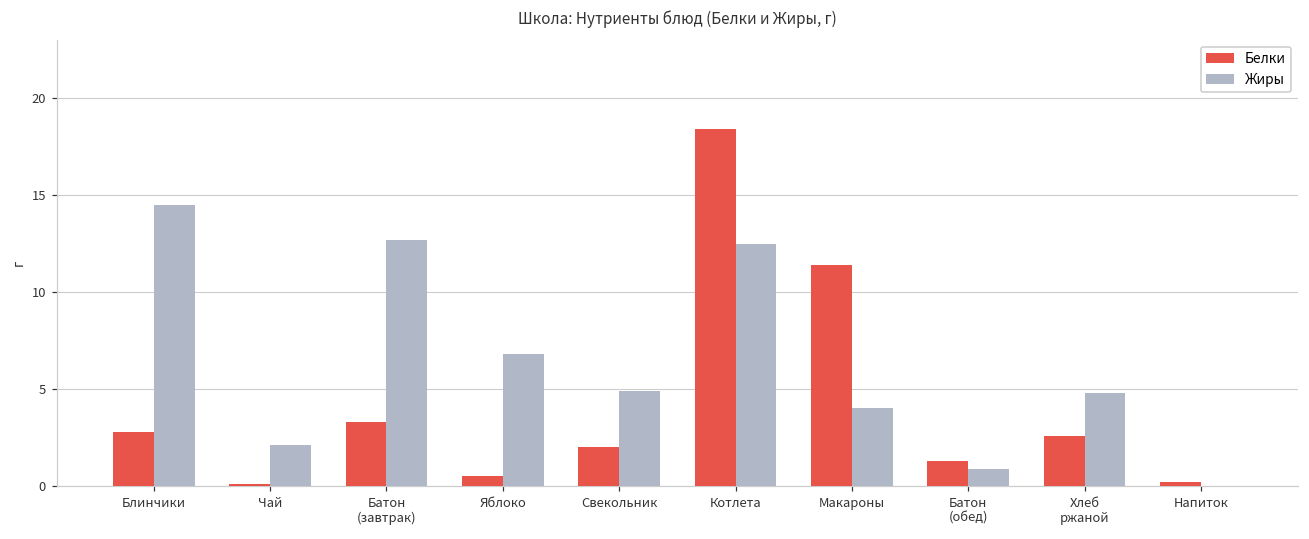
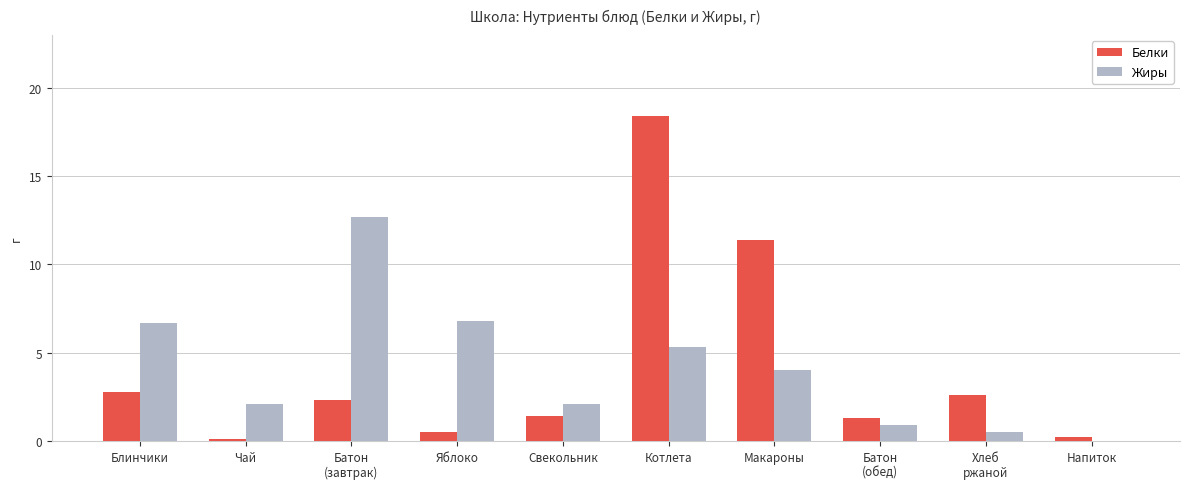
Жиры, Блинчики: 14.5 -> 6.7
Белки, Батон (завтрак): 3.3 -> 2.3
Белки, Свекольник: 2.0 -> 1.4
Жиры, Свекольник: 4.9 -> 2.1
Жиры, Котлета: 12.5 -> 5.3
Жиры, Хлеб ржаной: 4.8 -> 0.5
